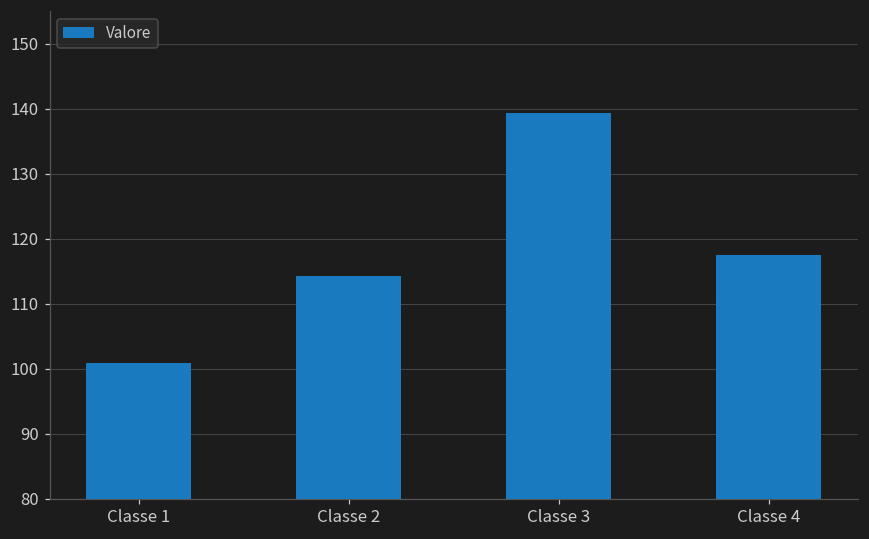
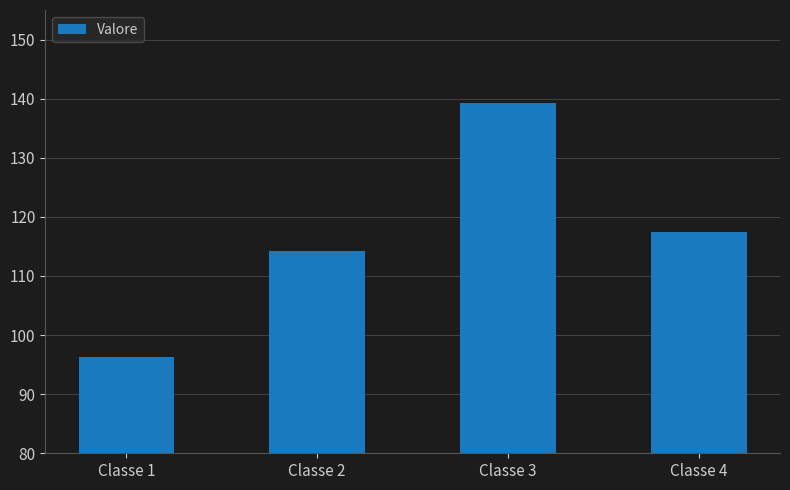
Classe 1: 101 -> 96
